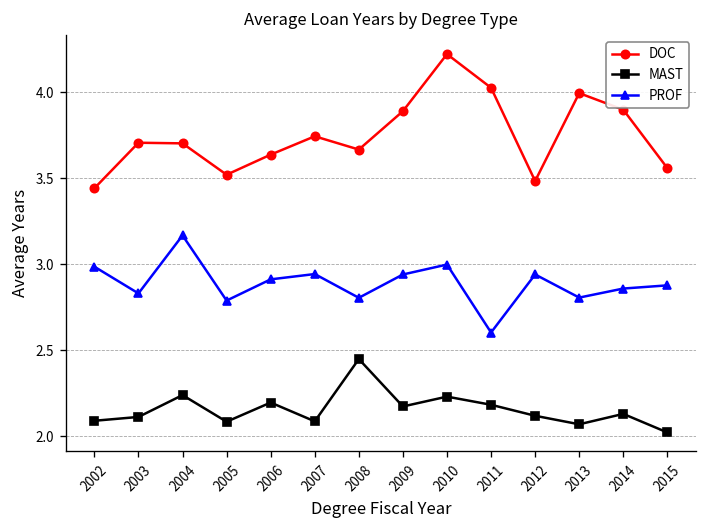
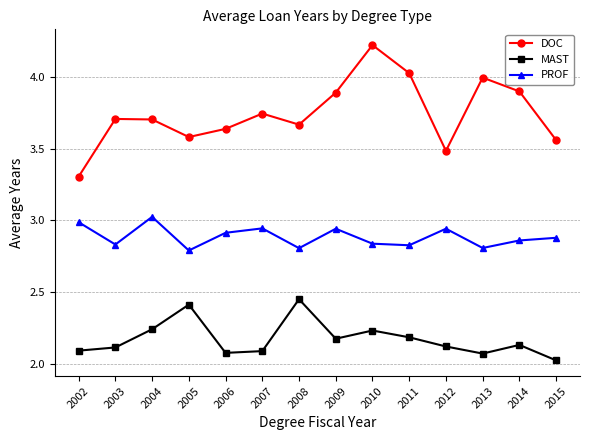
DOC, 2002: 3.44 -> 3.30
PROF, 2004: 3.17 -> 3.02
DOC, 2005: 3.52 -> 3.58
MAST, 2005: 2.09 -> 2.41
MAST, 2006: 2.20 -> 2.08
PROF, 2010: 3.00 -> 2.84
PROF, 2011: 2.60 -> 2.83
